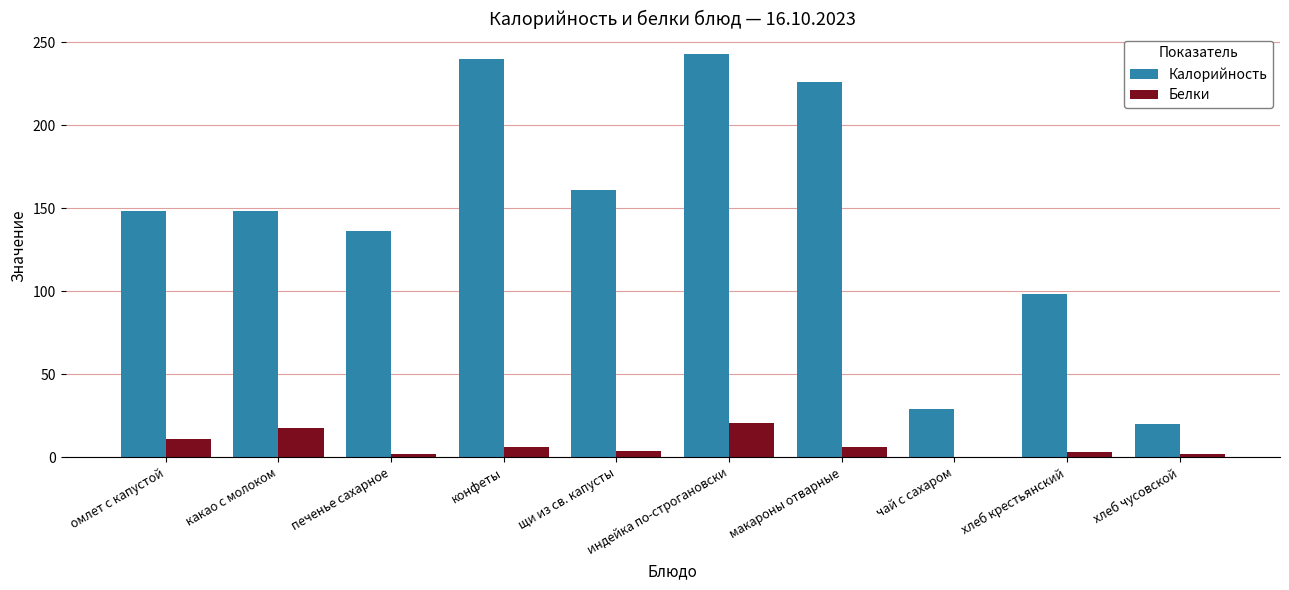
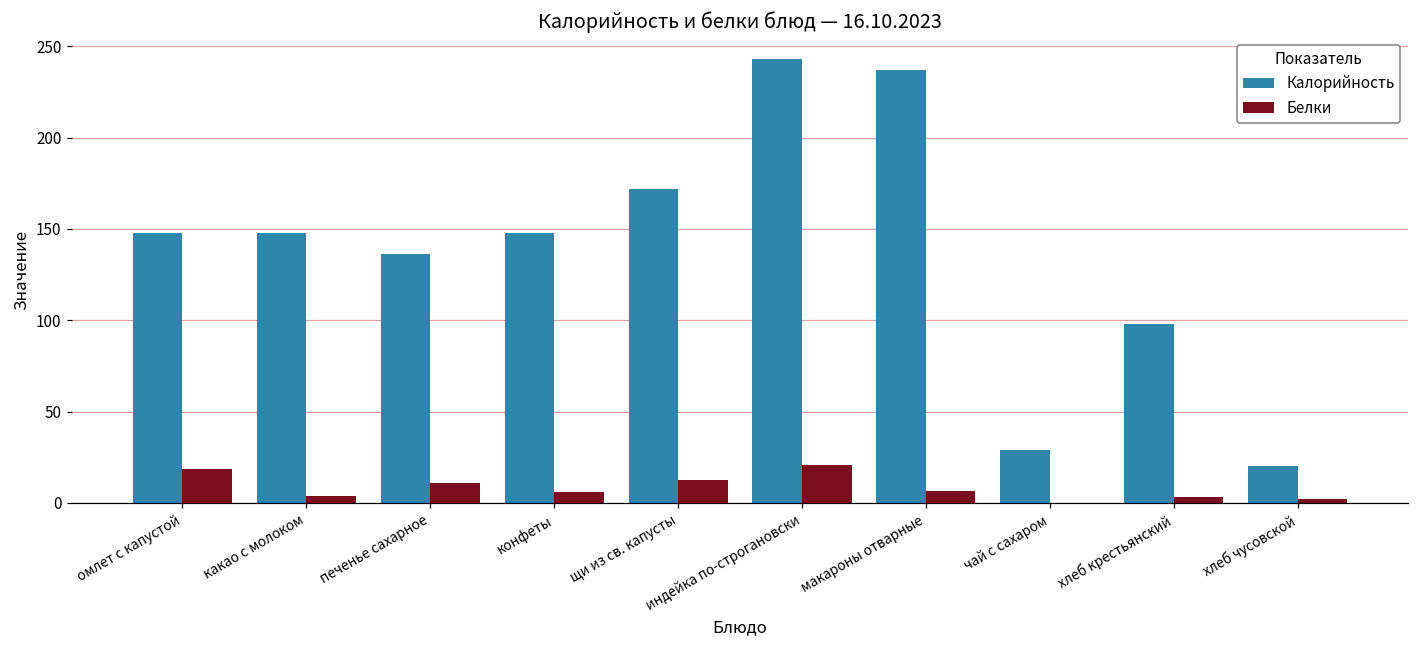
Белки, омлет с капустой: 11 -> 19
Белки, какао с молоком: 17 -> 4
Белки, печенье сахарное: 2 -> 11
Калорийность, конфеты: 240 -> 148
Калорийность, щи из св. капусты: 161 -> 172
Белки, щи из св. капусты: 4 -> 12
Калорийность, макароны отварные: 226 -> 237
